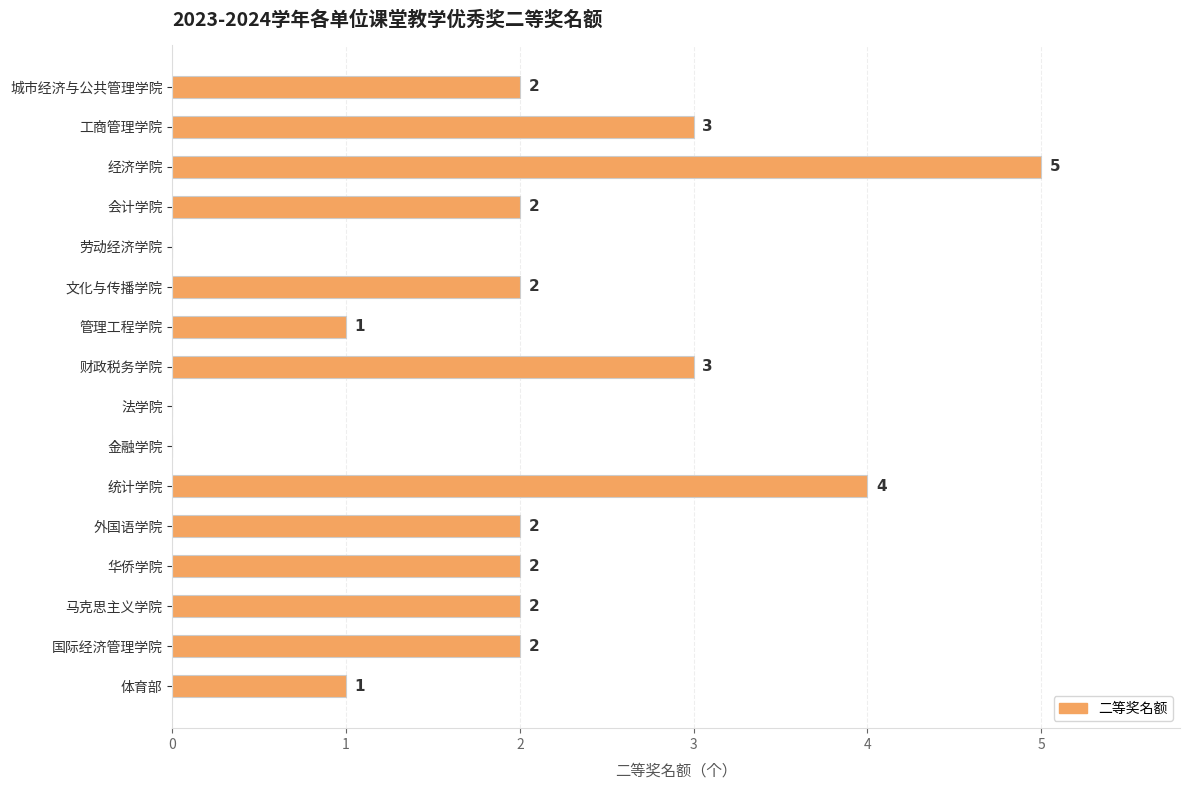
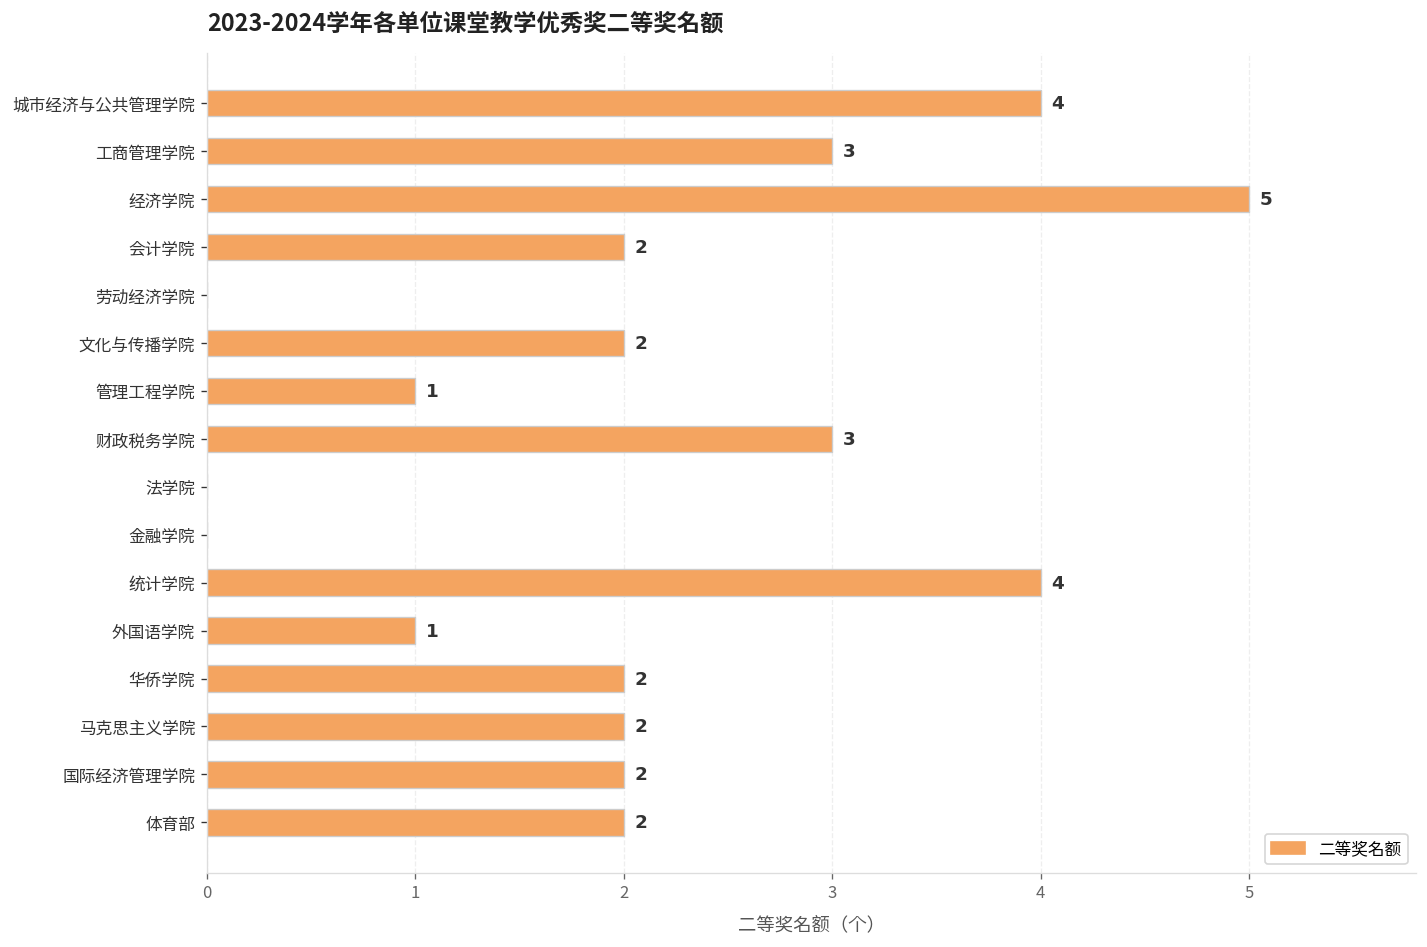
城市经济与公共管理学院: 2 -> 4
外国语学院: 2 -> 1
体育部: 1 -> 2
